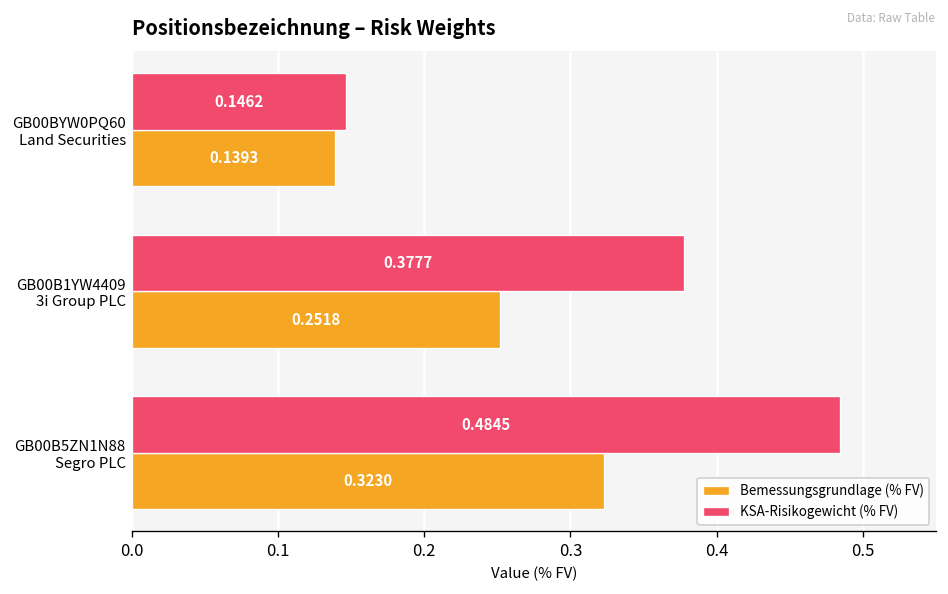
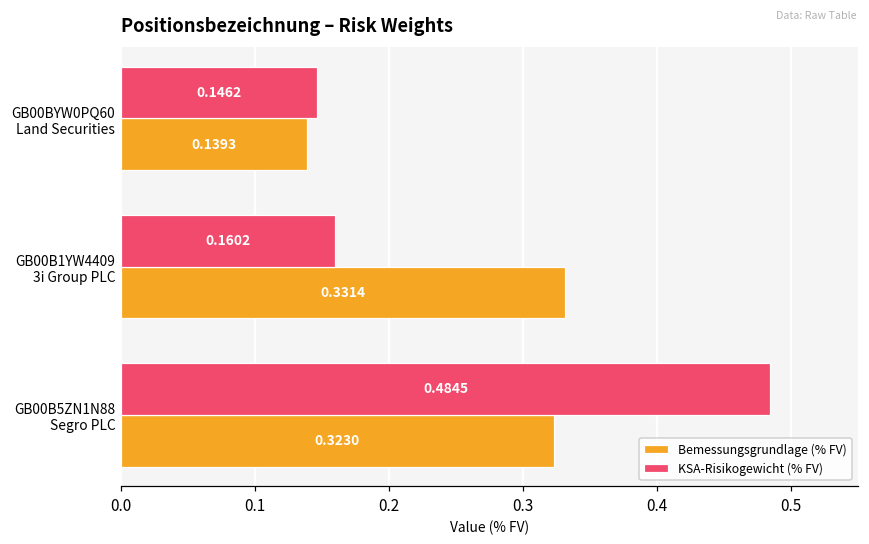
KSA-Risikogewicht (% FV), GB00B1YW4409 3i Group PLC: 0.3777 -> 0.1602
Bemessungsgrundlage (% FV), GB00B1YW4409 3i Group PLC: 0.2518 -> 0.3314
